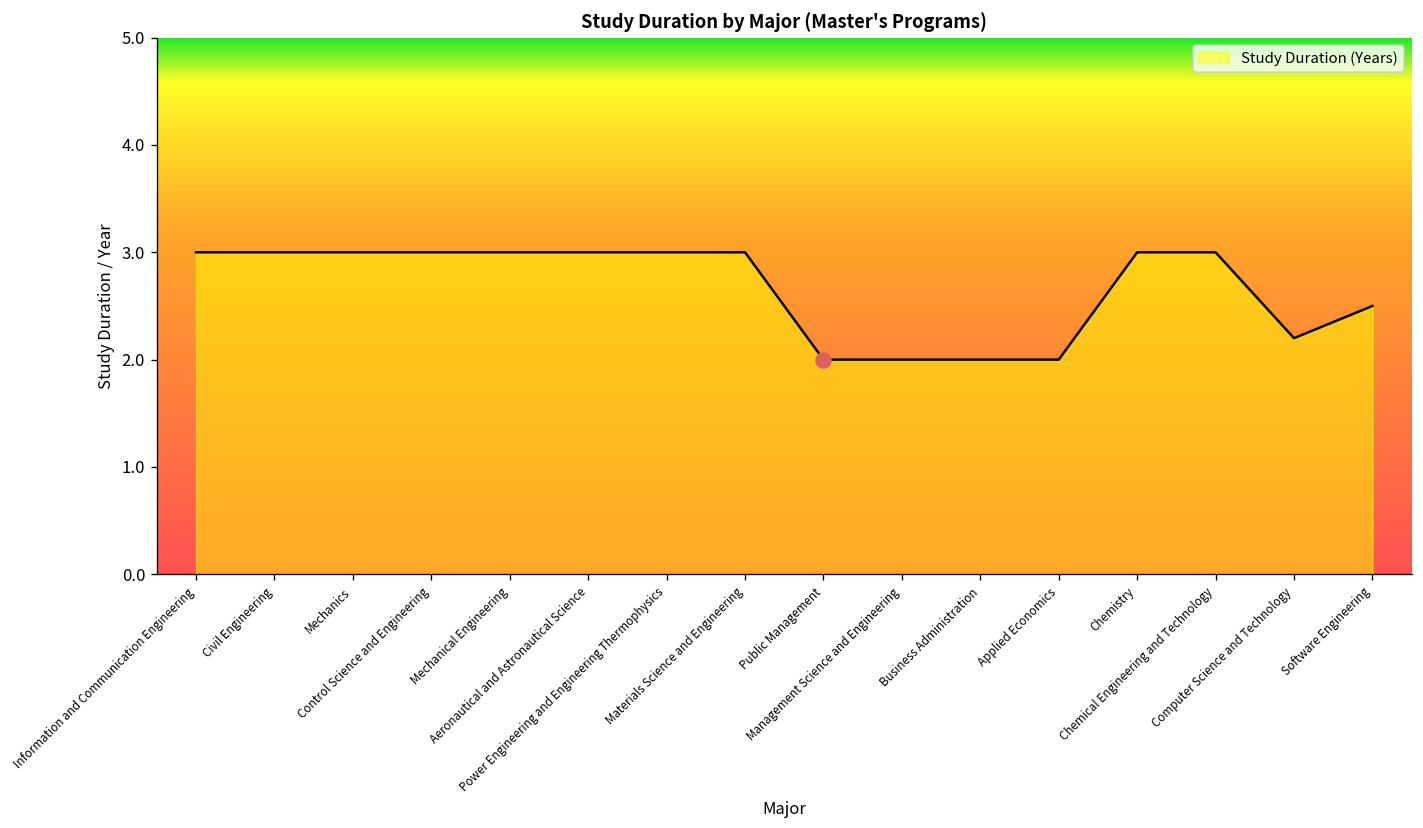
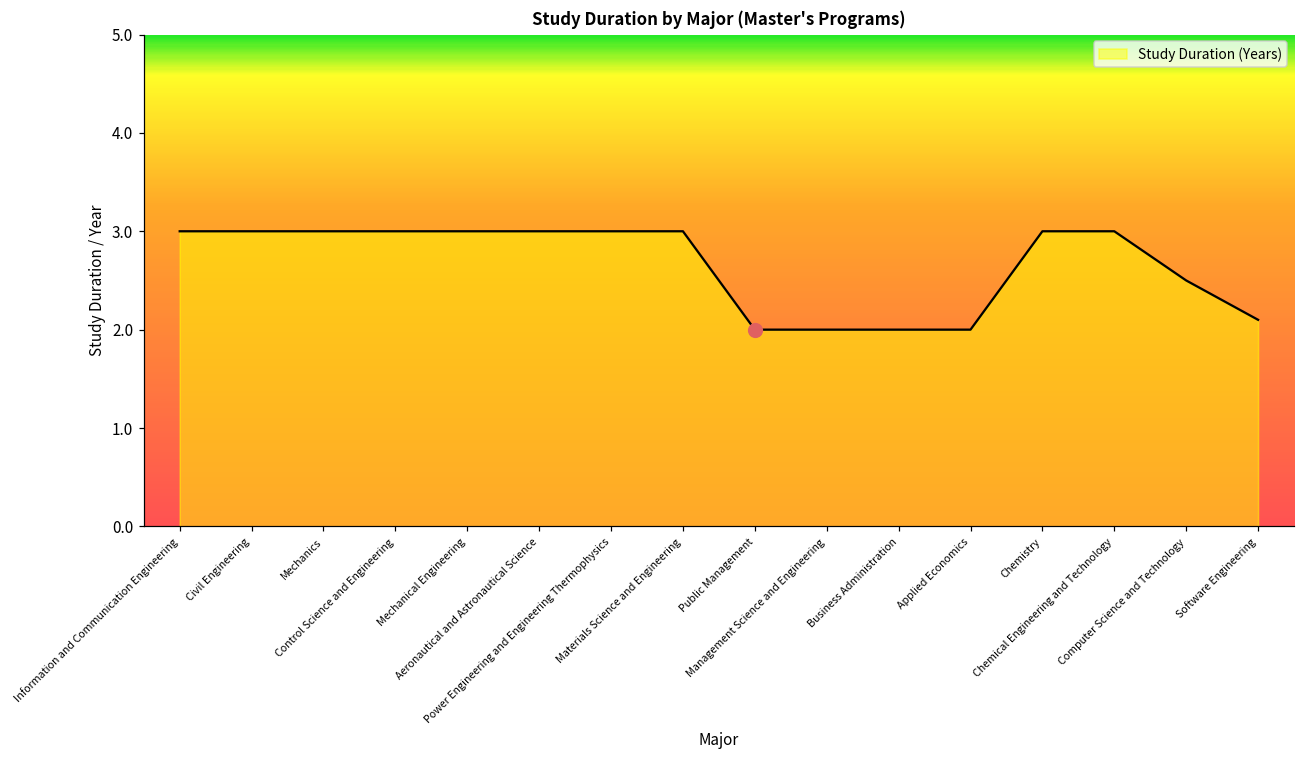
Study Duration (Years), Computer Science and Technology: 2.2 -> 2.5
Study Duration (Years), Software Engineering: 2.5 -> 2.1
